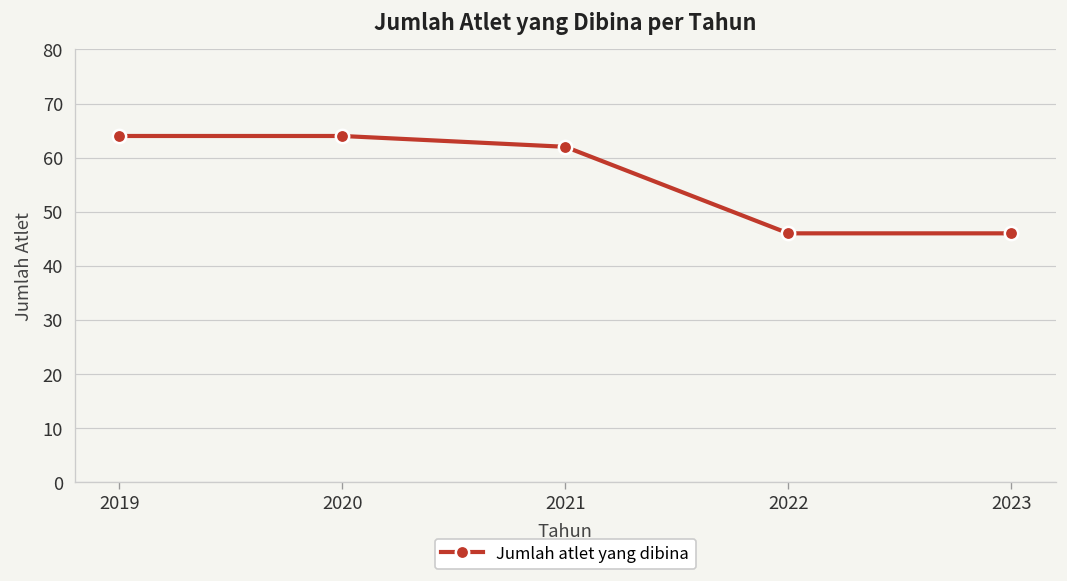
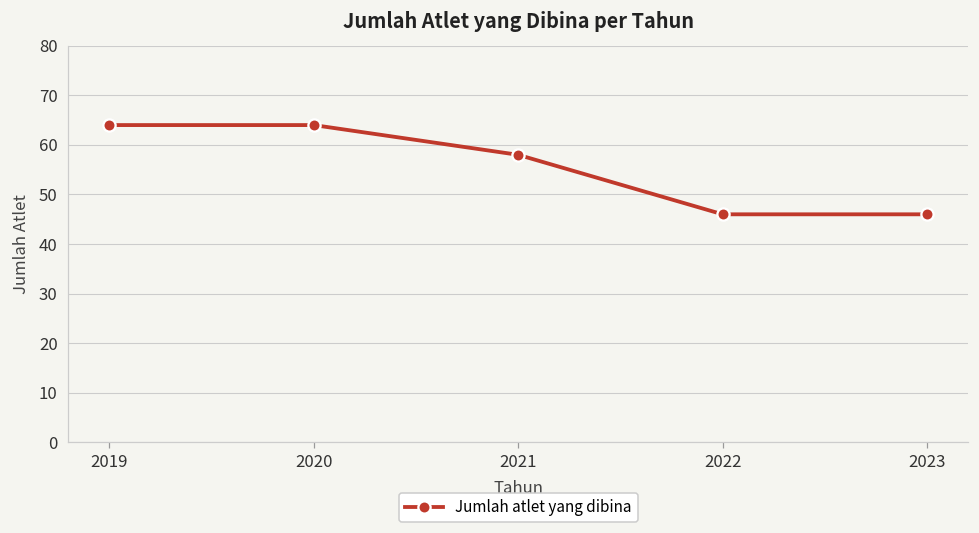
2021: 62 -> 58
